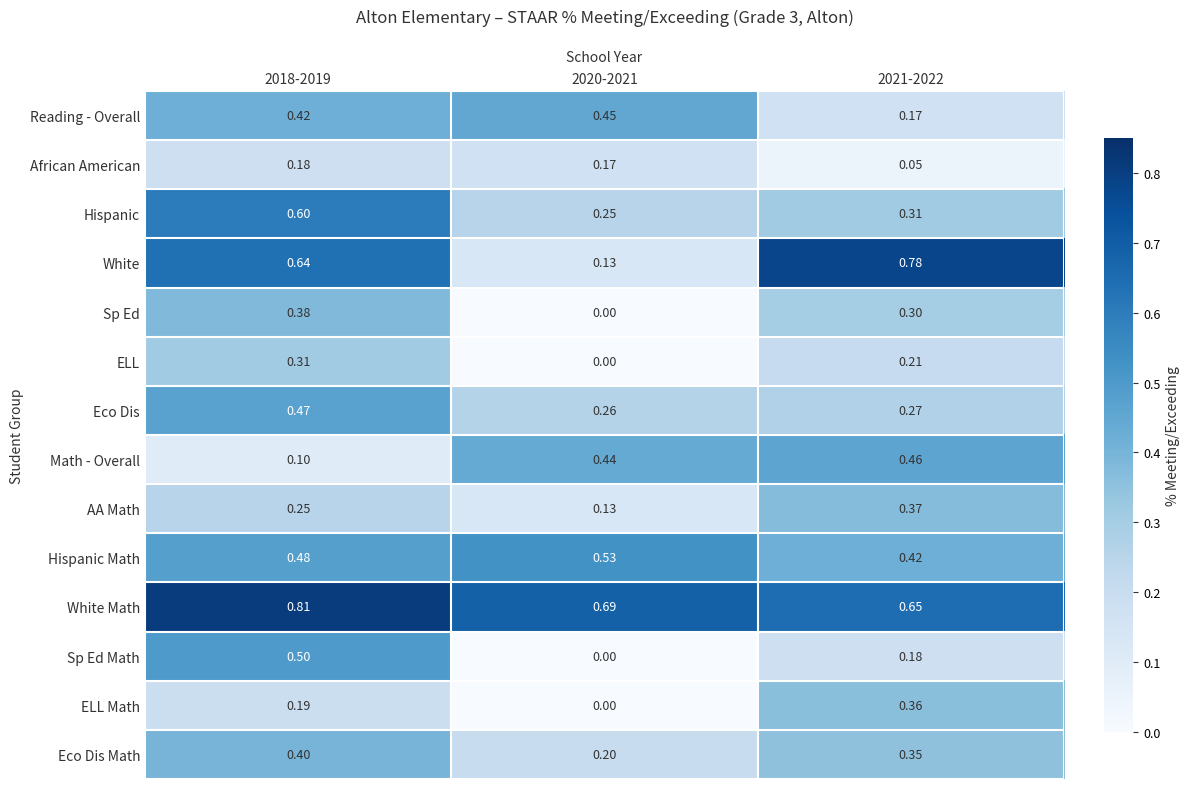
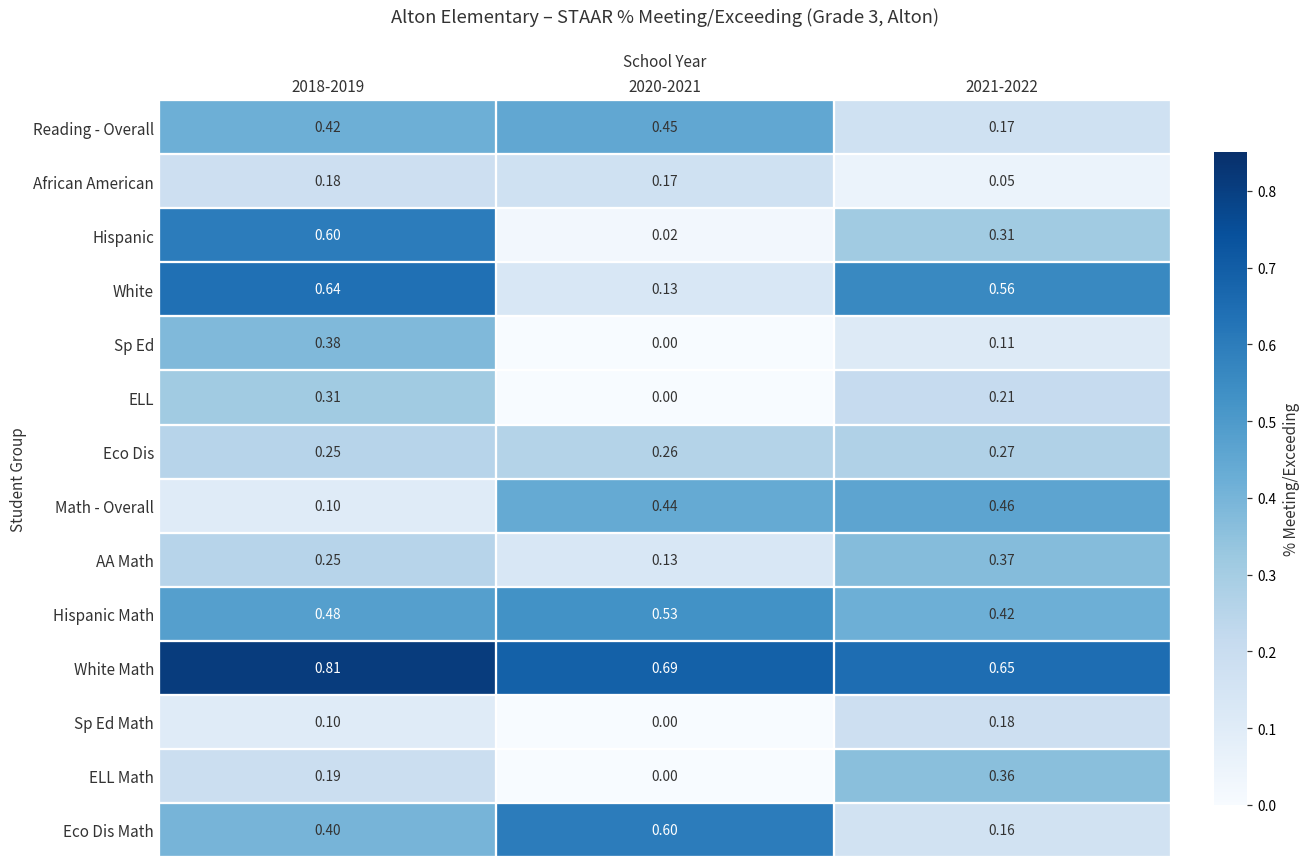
Hispanic, 2020-2021: 0.25 -> 0.02
White, 2021-2022: 0.78 -> 0.56
Sp Ed, 2021-2022: 0.30 -> 0.11
Eco Dis, 2018-2019: 0.47 -> 0.25
Sp Ed Math, 2018-2019: 0.50 -> 0.10
Eco Dis Math, 2020-2021: 0.20 -> 0.60
Eco Dis Math, 2021-2022: 0.35 -> 0.16
